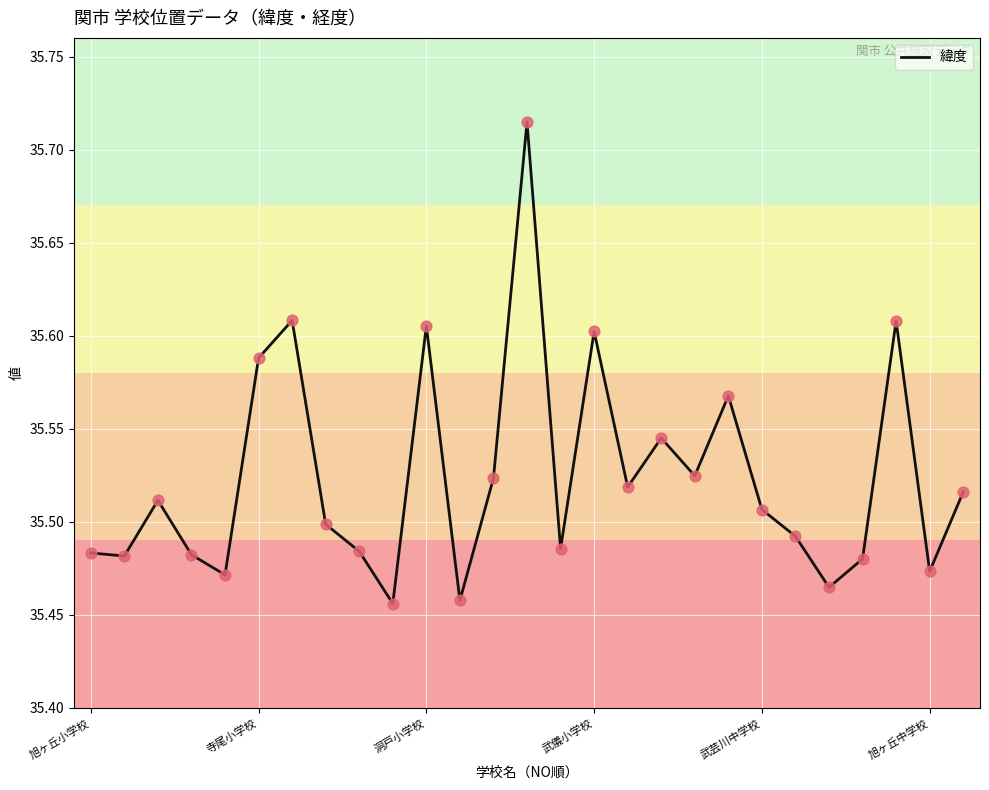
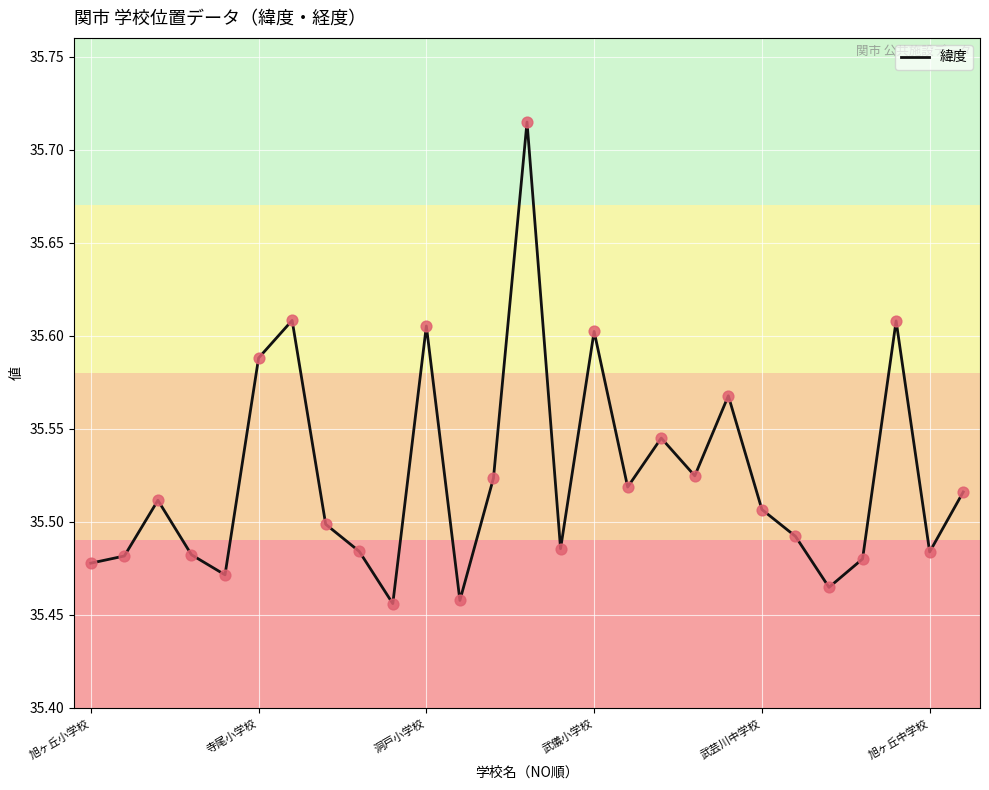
旭ヶ丘小学校: 35.483 -> 35.478
旭ヶ丘中学校: 35.473 -> 35.484
